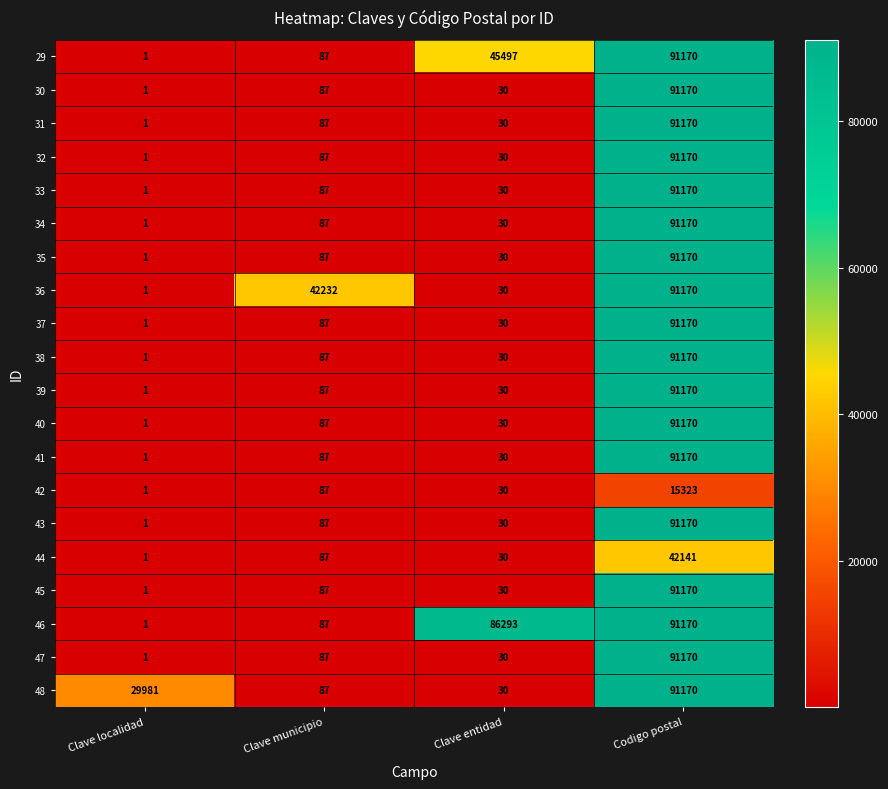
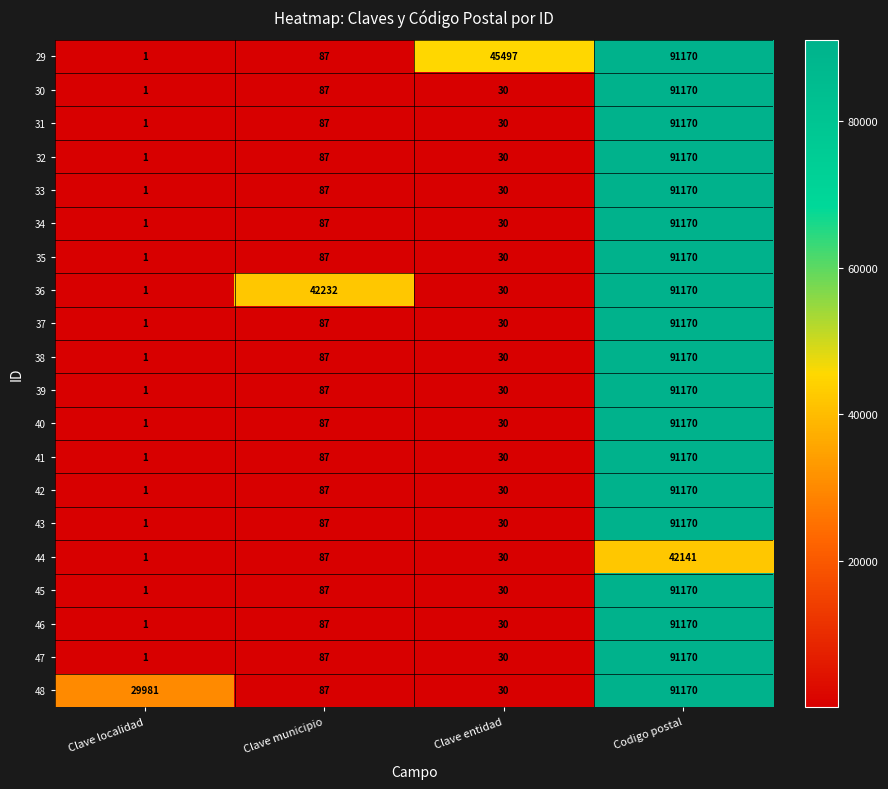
42, Codigo postal: 15323 -> 91170
46, Clave entidad: 86293 -> 30
